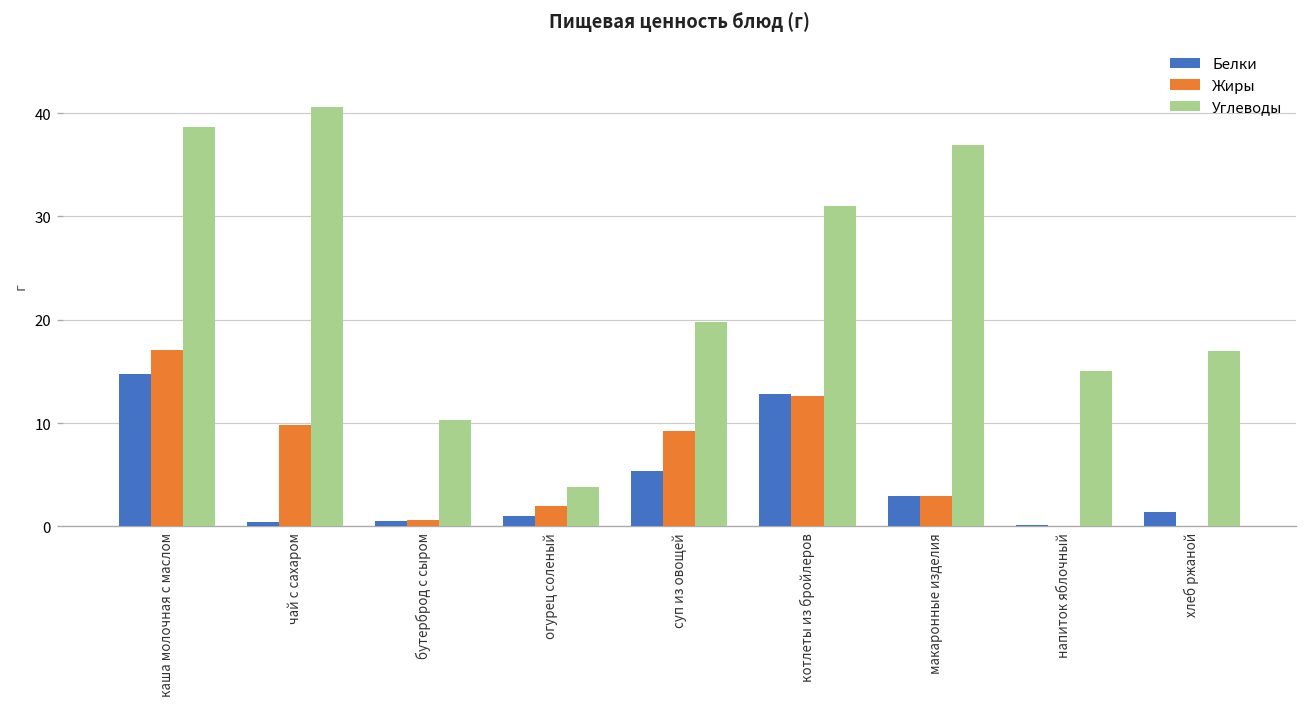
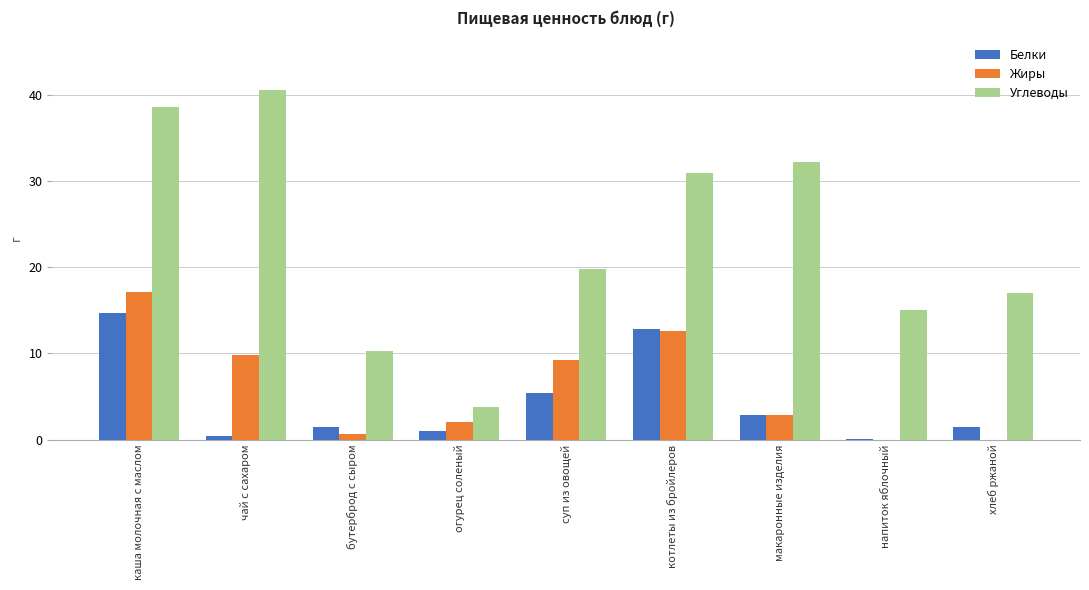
Белки, бутерброд с сыром: 1 -> 2
Углеводы, макаронные изделия: 37 -> 32
